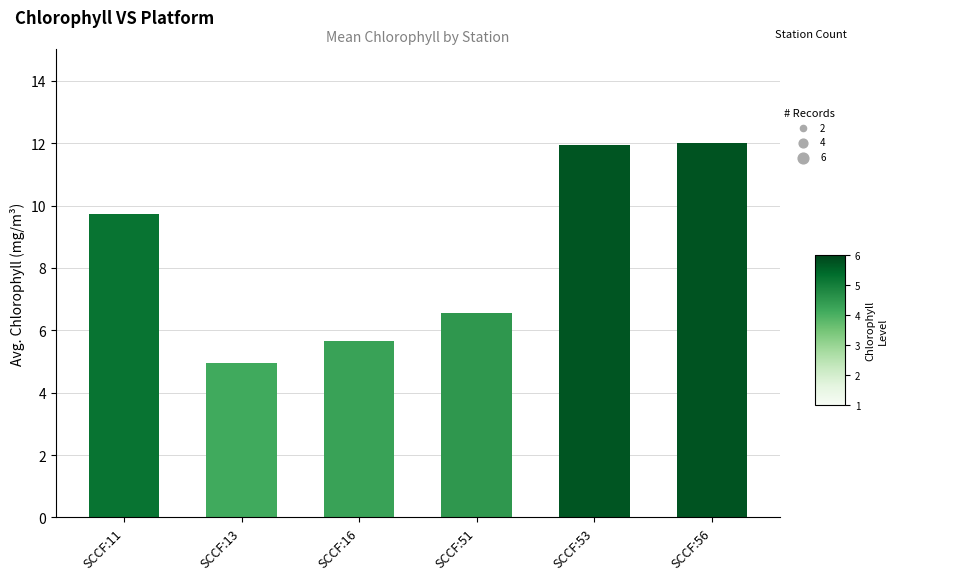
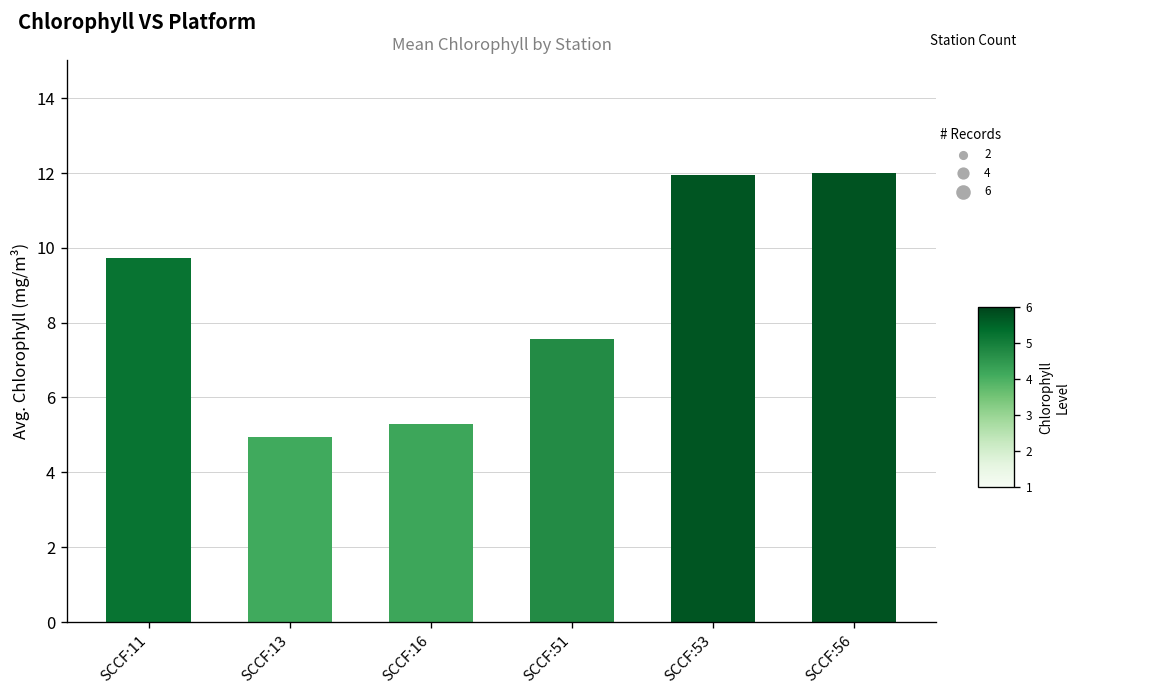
SCCF:16: 5.7 -> 5.3
SCCF:51: 6.6 -> 7.6
